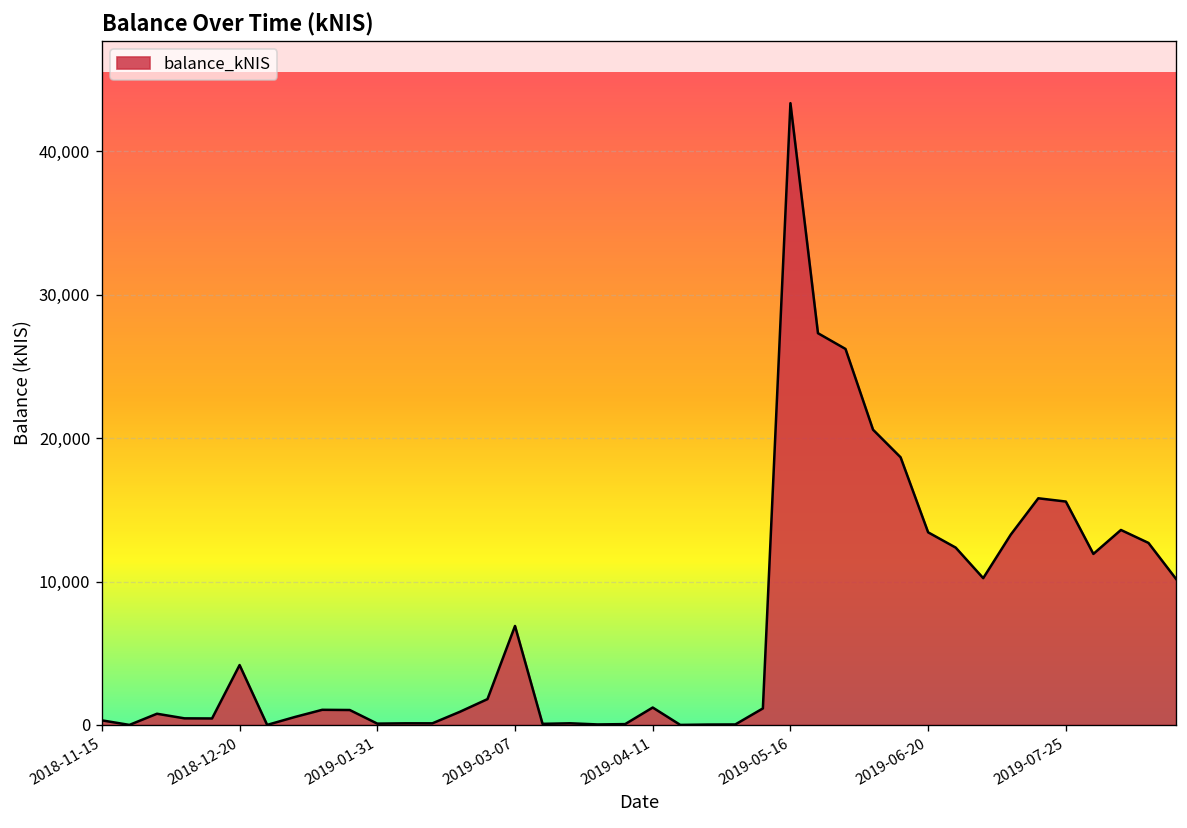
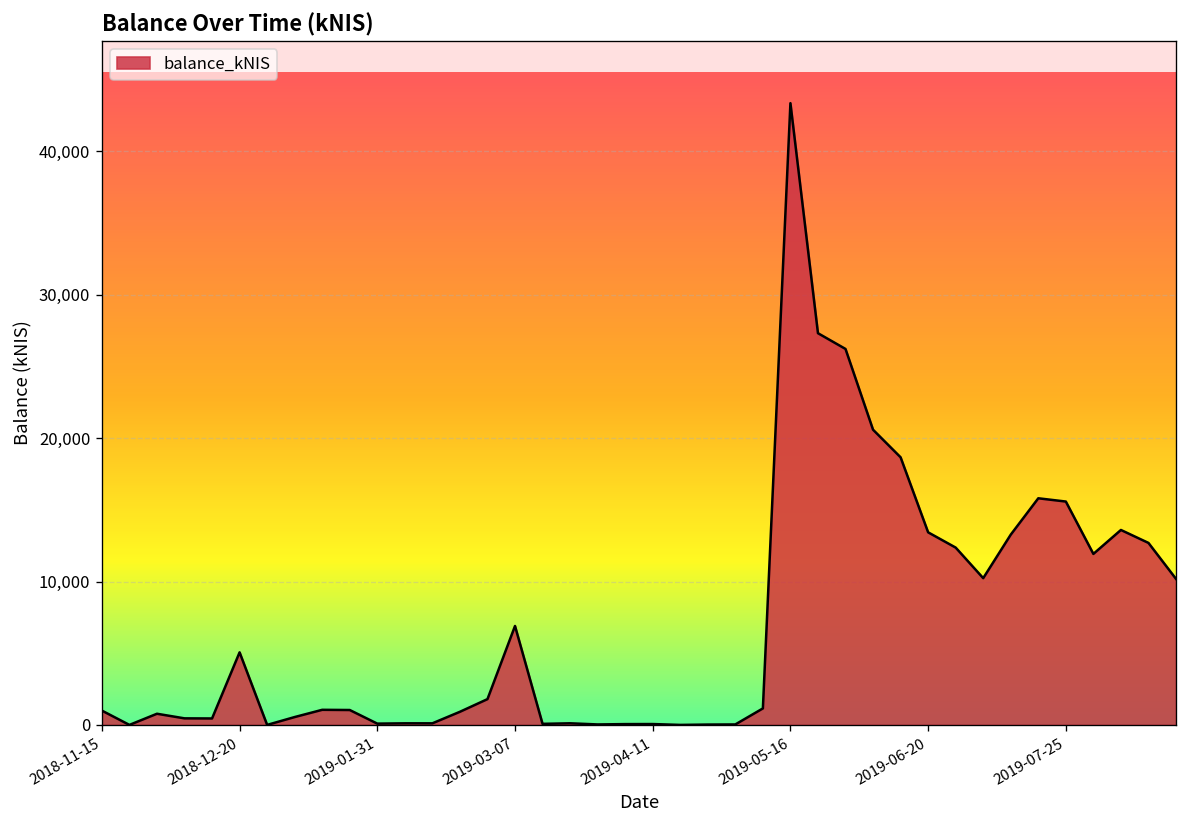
2018-11-15: 300 -> 1,000
2018-12-20: 4,200 -> 5,100
2019-04-11: 1,200 -> 100
